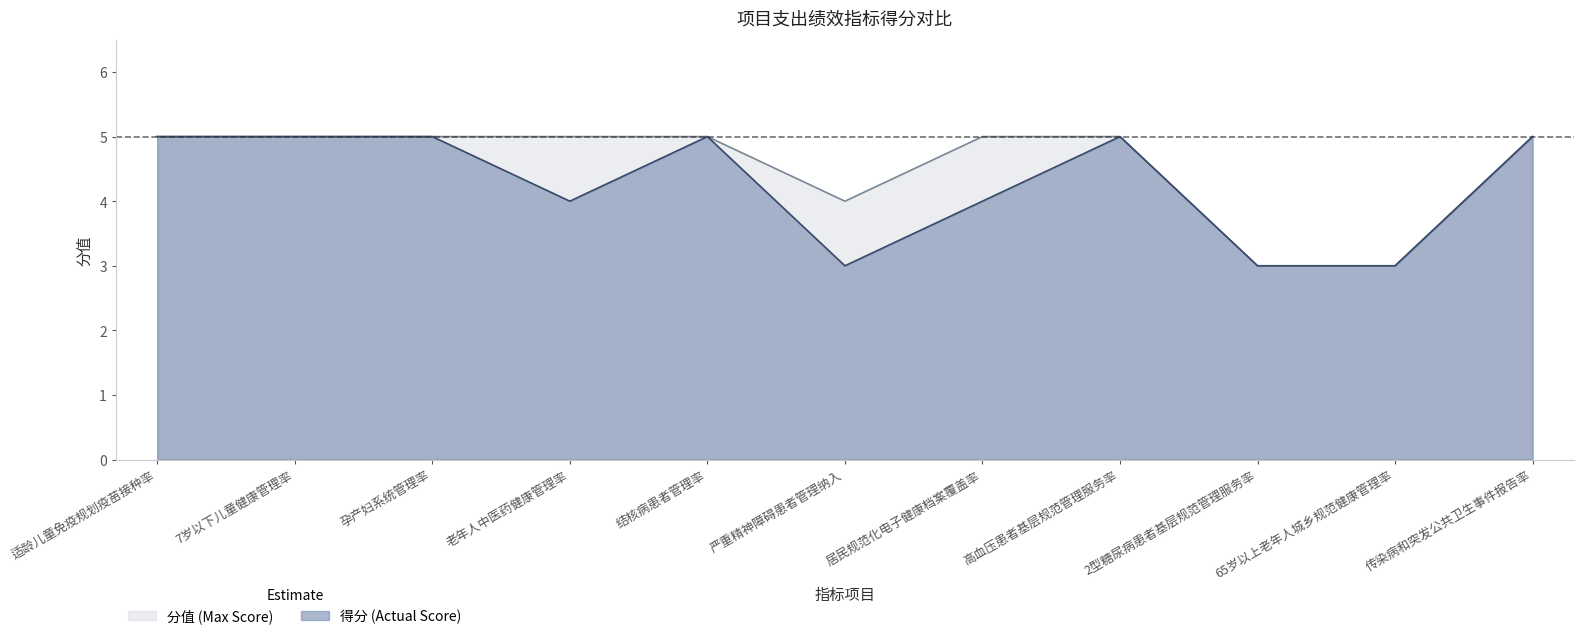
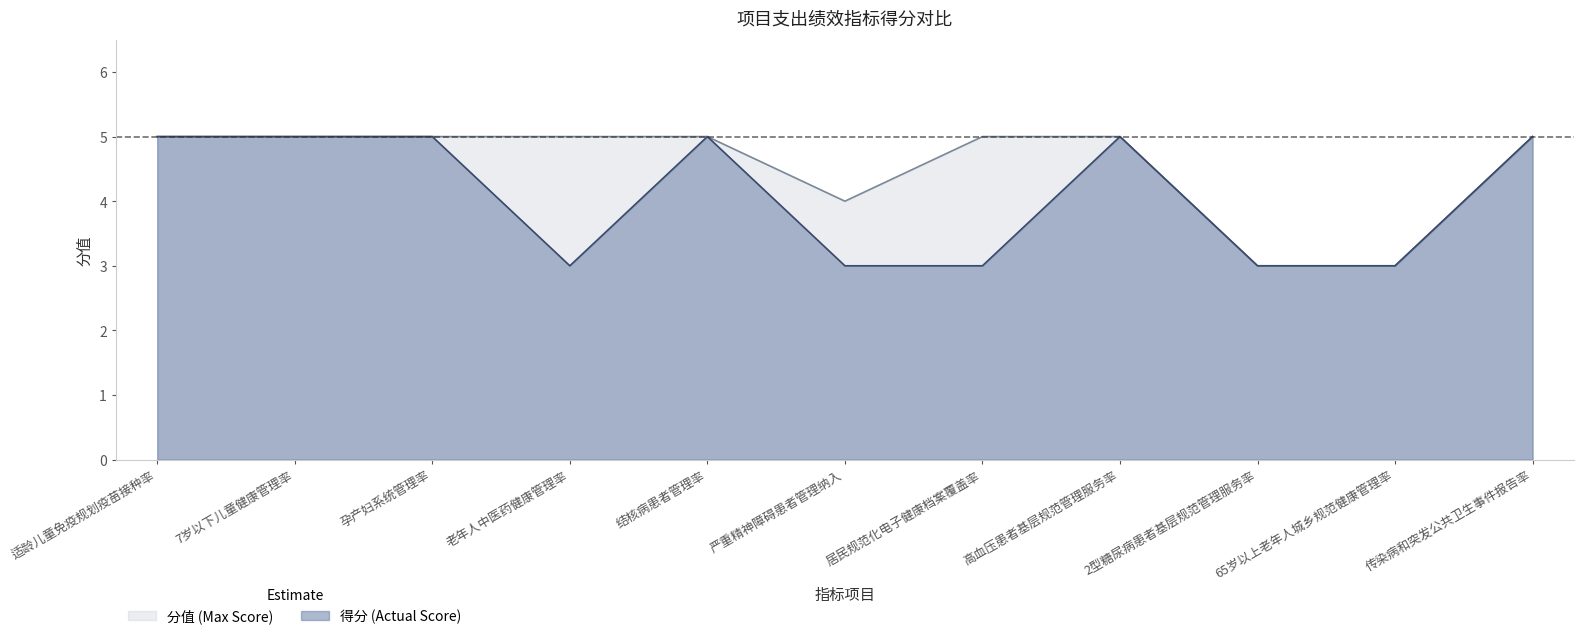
得分 (Actual Score), 老年人中医药健康管理率: 4 -> 3
得分 (Actual Score), 居民规范化电子健康档案覆盖率: 4 -> 3
